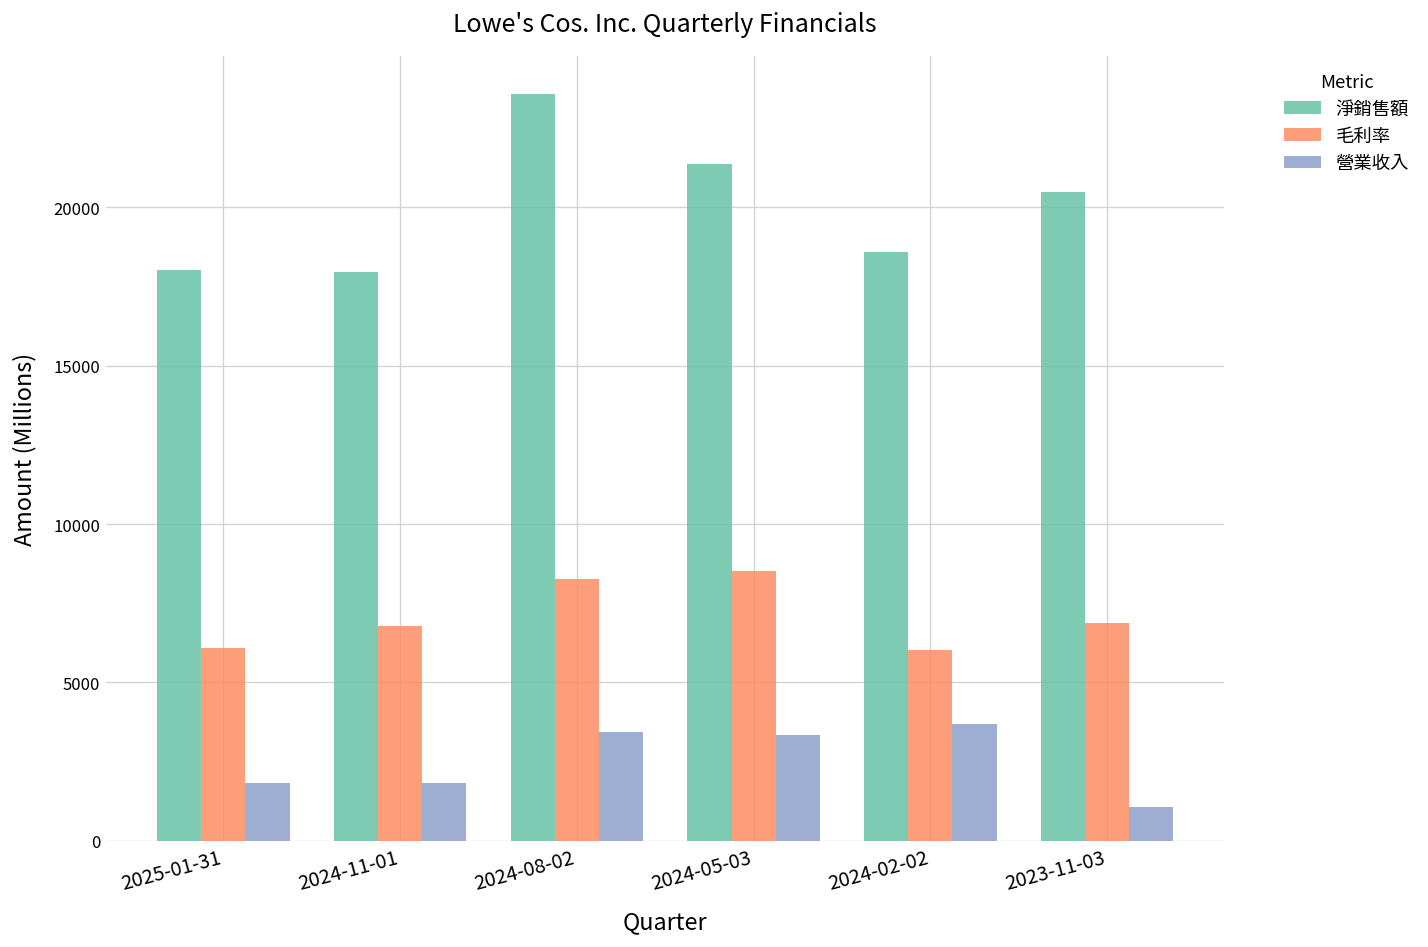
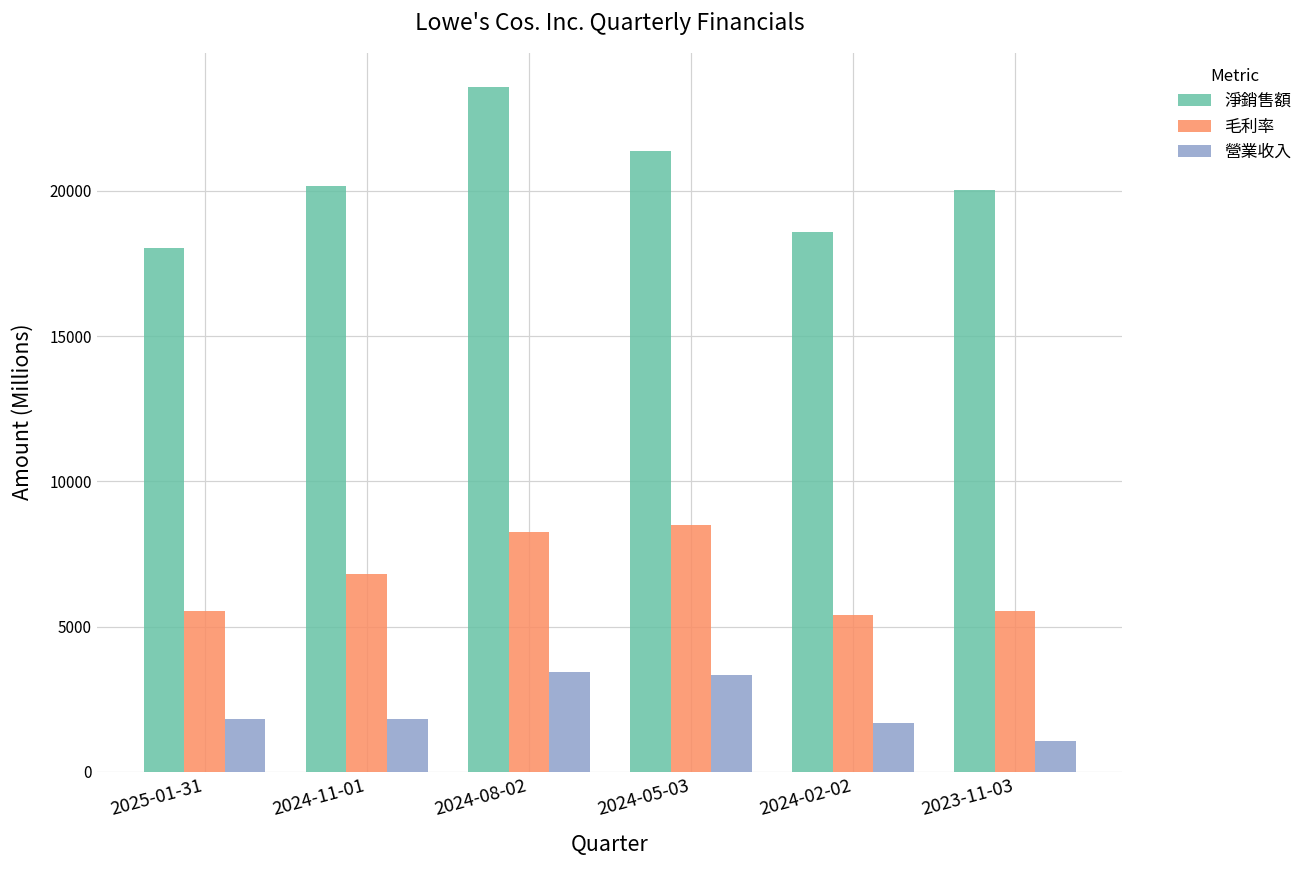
毛利率, 2025-01-31: 6100 -> 5500
淨銷售額, 2024-11-01: 17900 -> 20200
毛利率, 2024-02-02: 6000 -> 5400
營業收入, 2024-02-02: 3700 -> 1700
淨銷售額, 2023-11-03: 20500 -> 20000
毛利率, 2023-11-03: 6900 -> 5500
